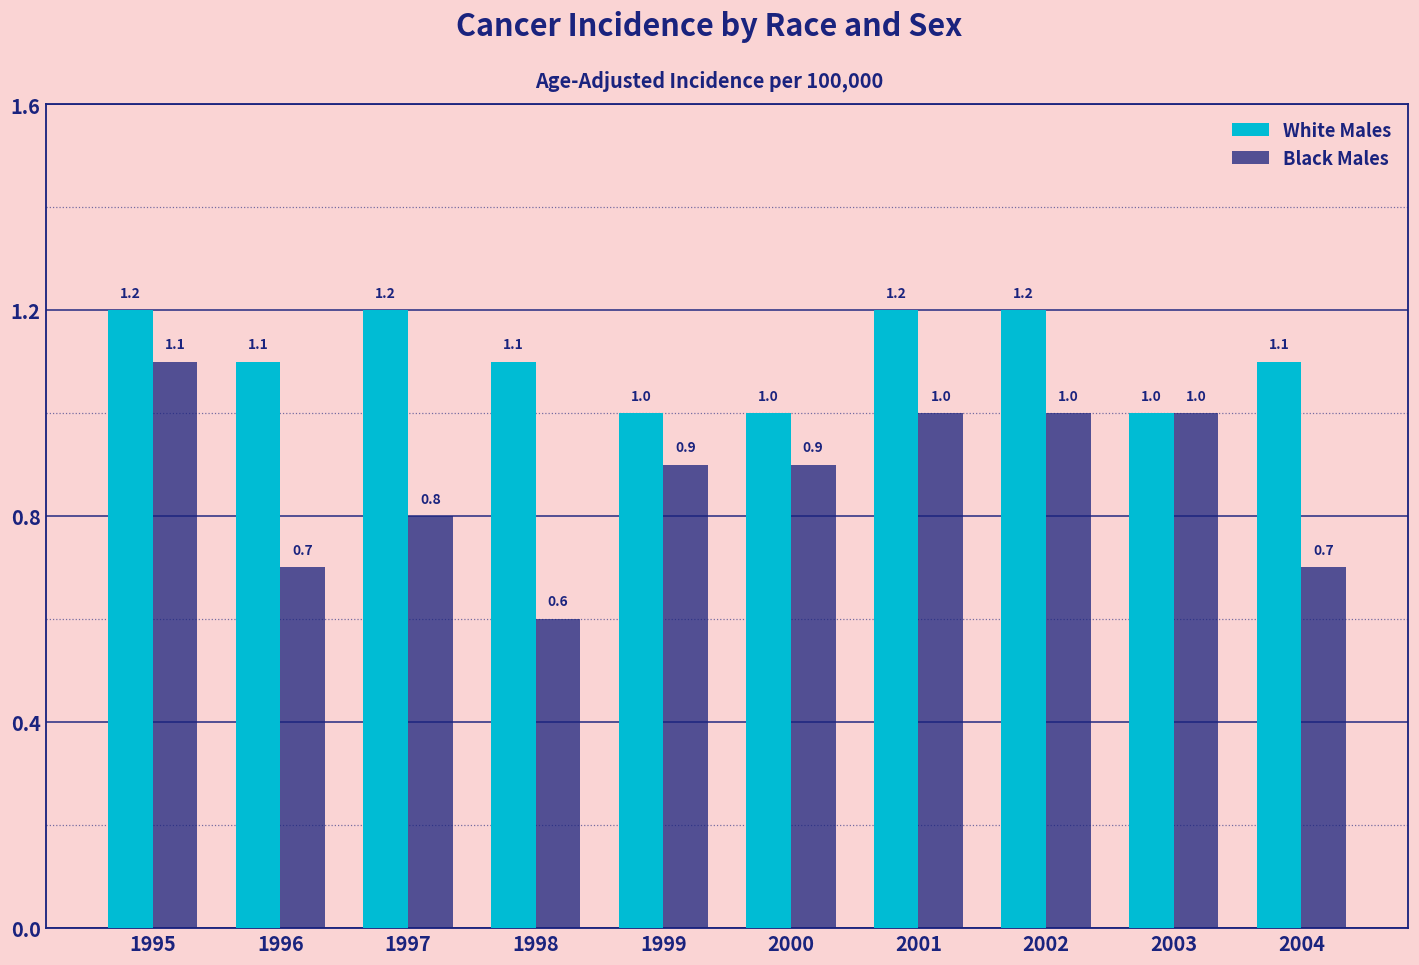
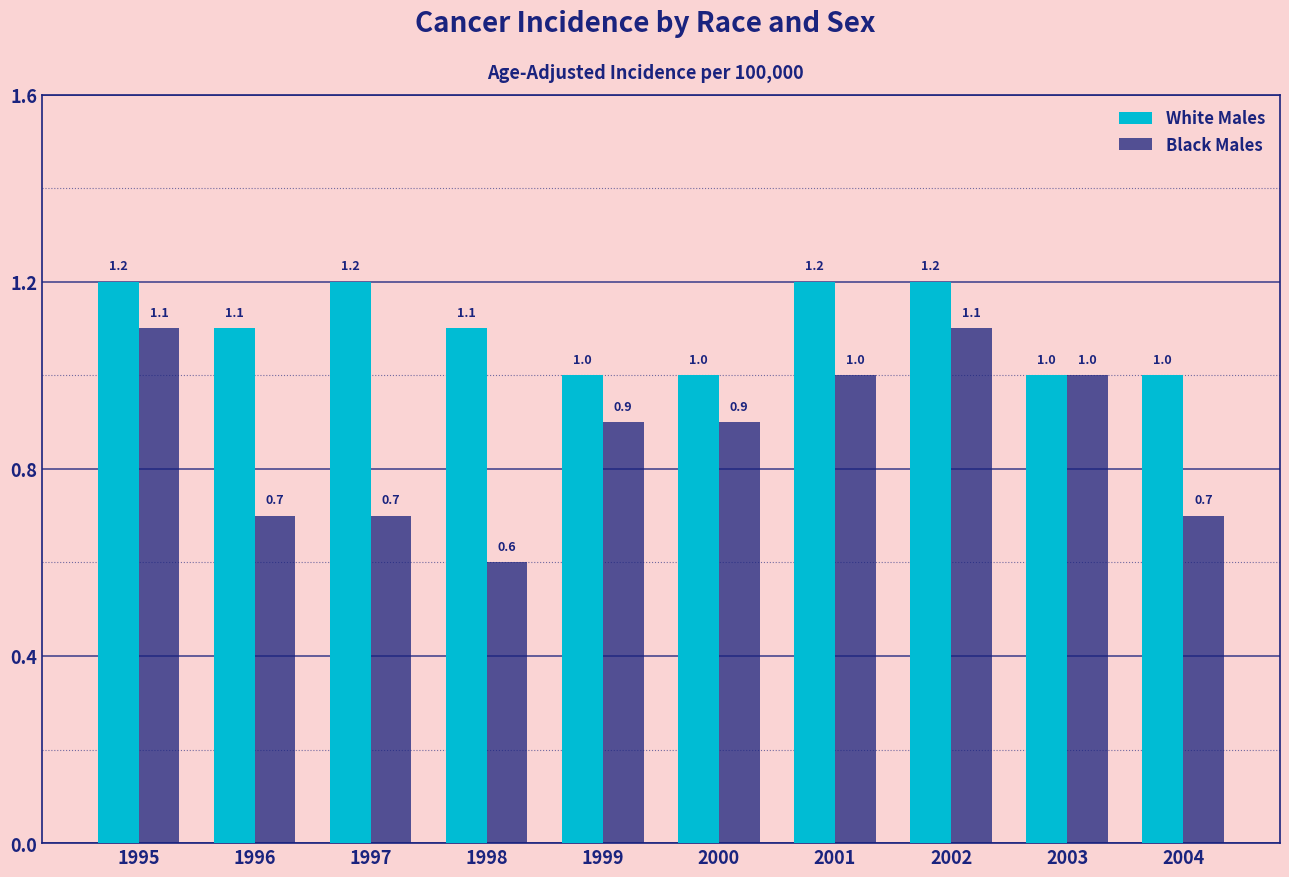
Black Males, 1997: 0.8 -> 0.7
Black Males, 2002: 1.0 -> 1.1
White Males, 2004: 1.1 -> 1.0
